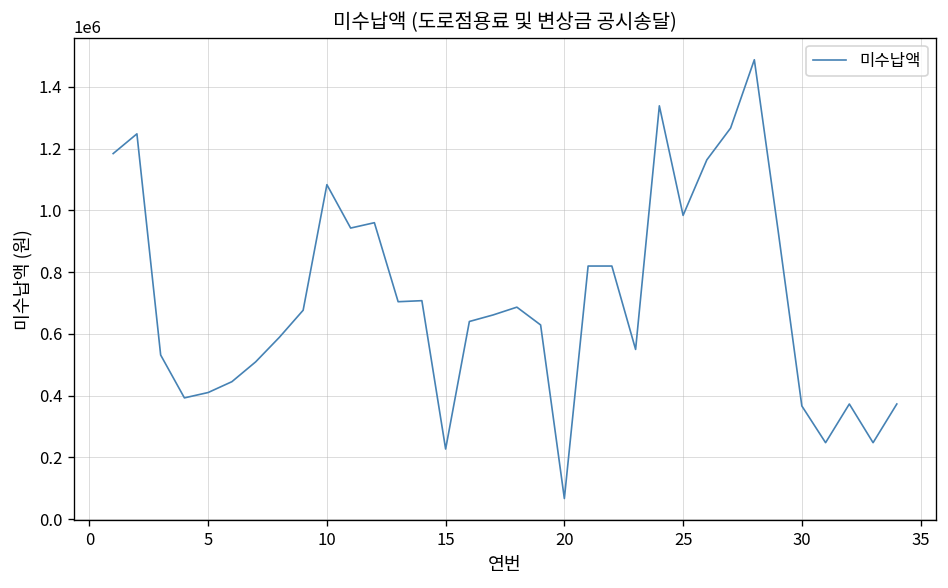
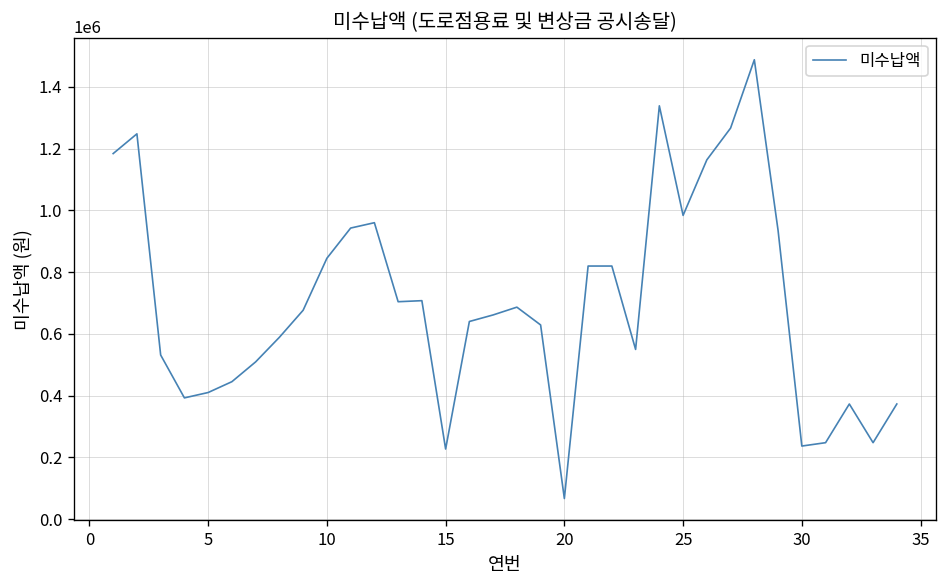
10: 1080000 -> 850000
30: 370000 -> 240000
